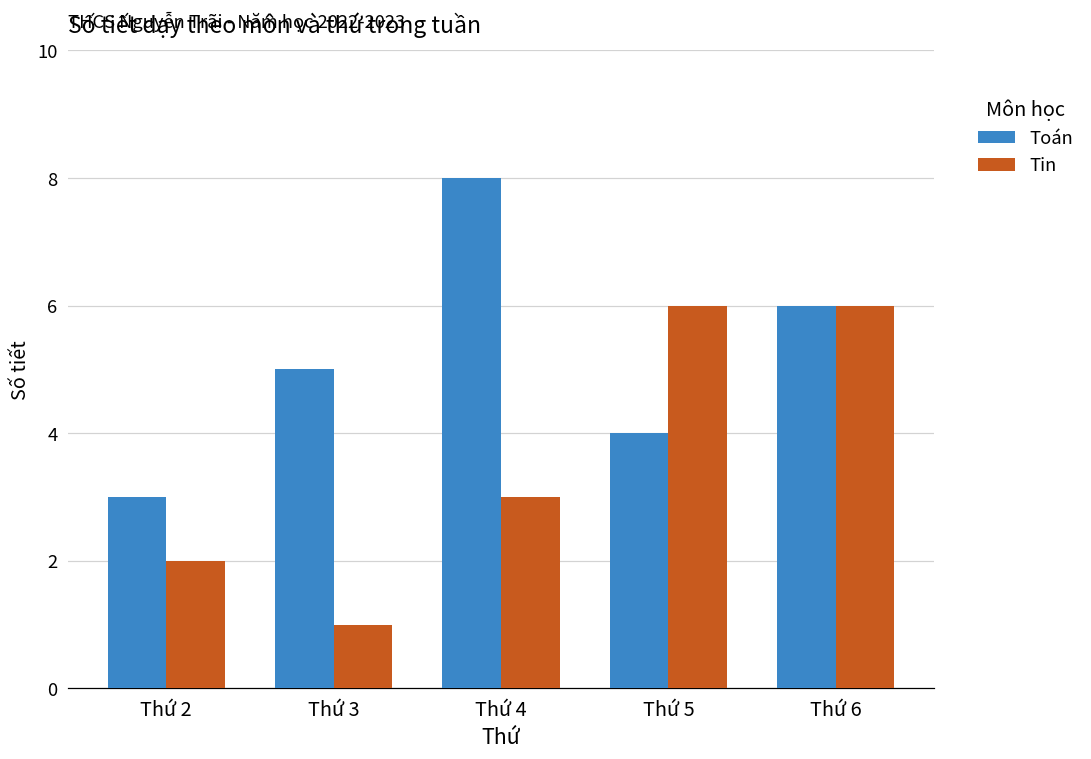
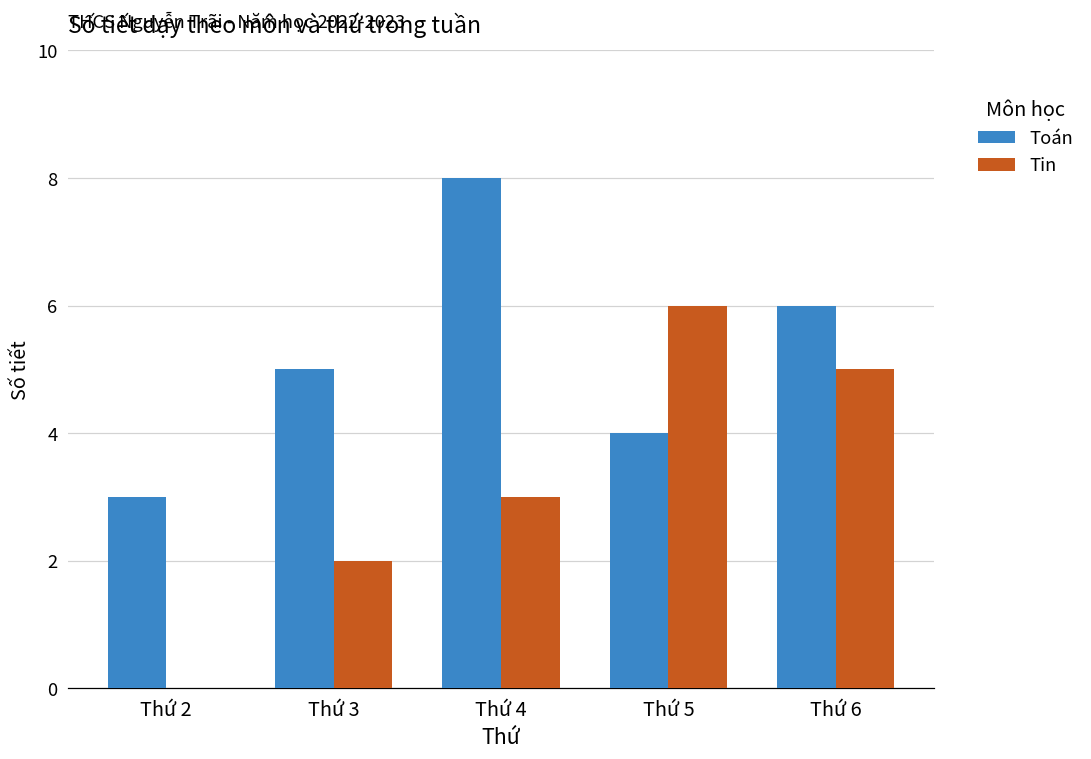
Tin, Thứ 2: 2 -> 0
Tin, Thứ 3: 1 -> 2
Tin, Thứ 6: 6 -> 5
